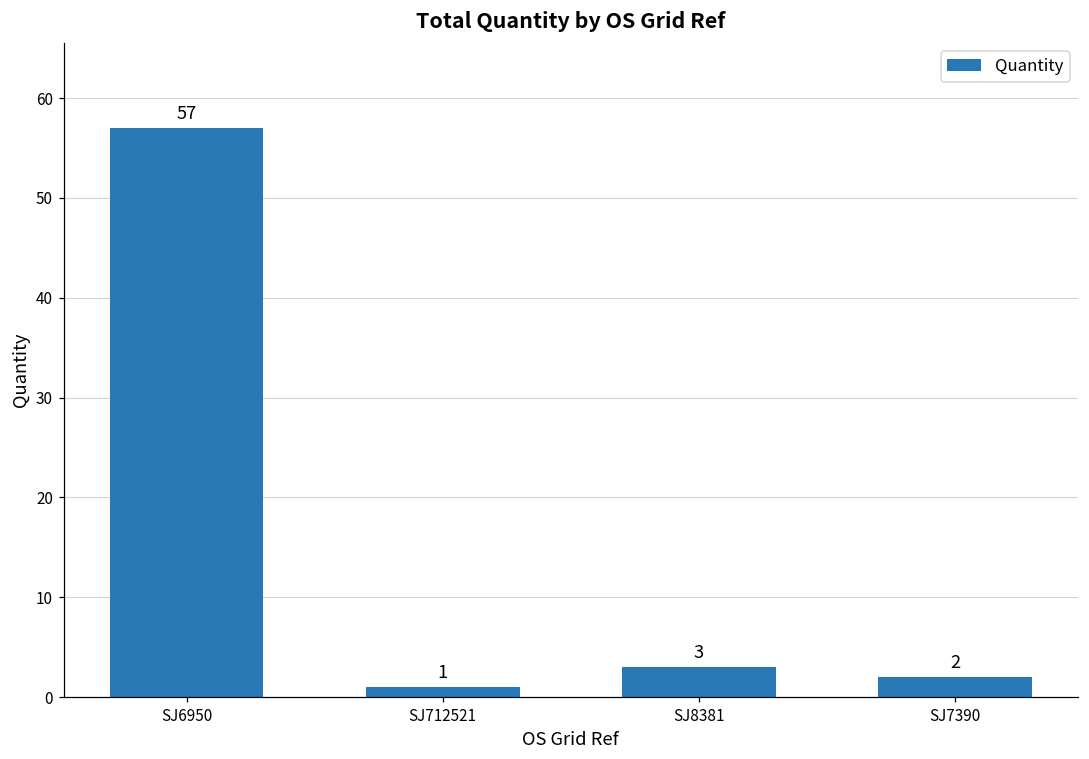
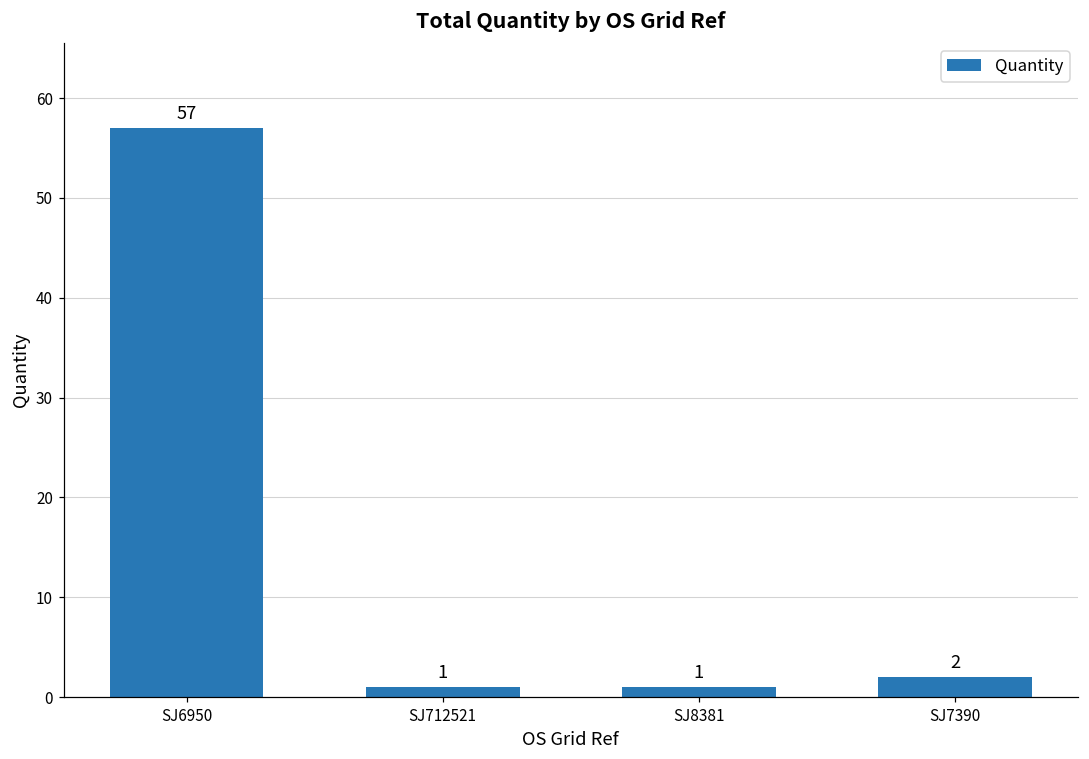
SJ8381: 3 -> 1
